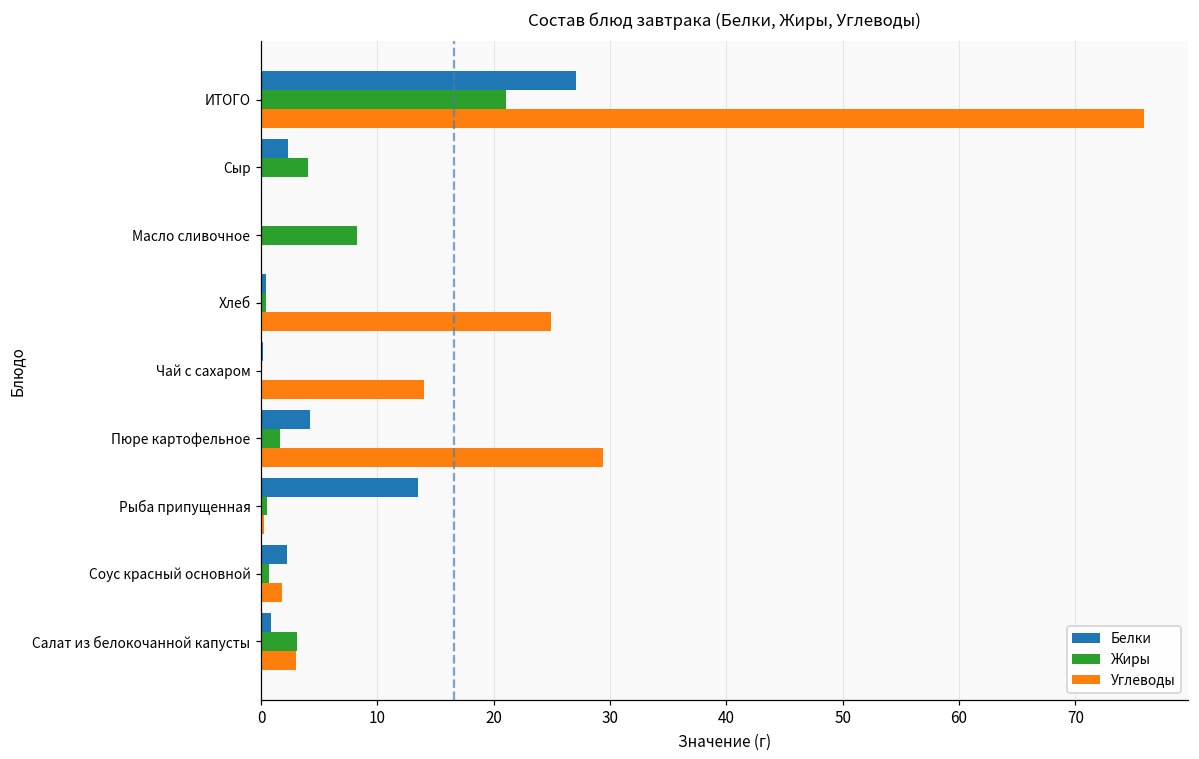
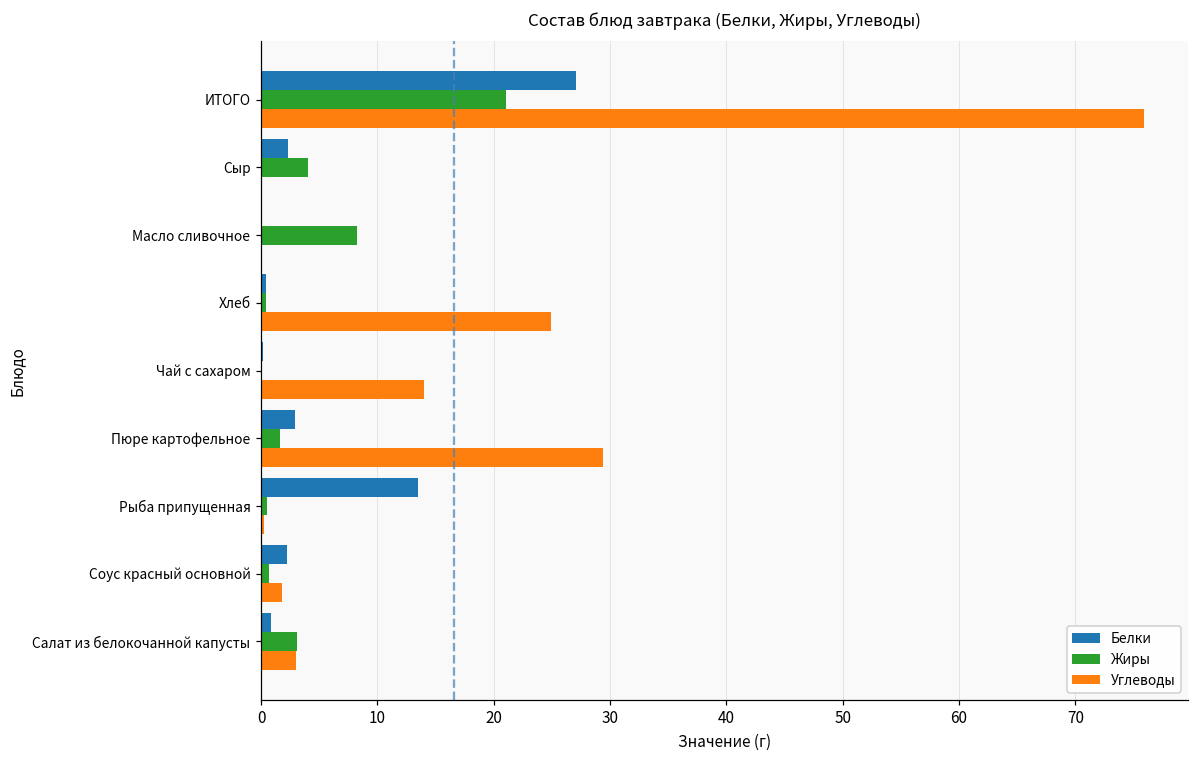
Белки, Пюре картофельное: 4.2 -> 2.9
